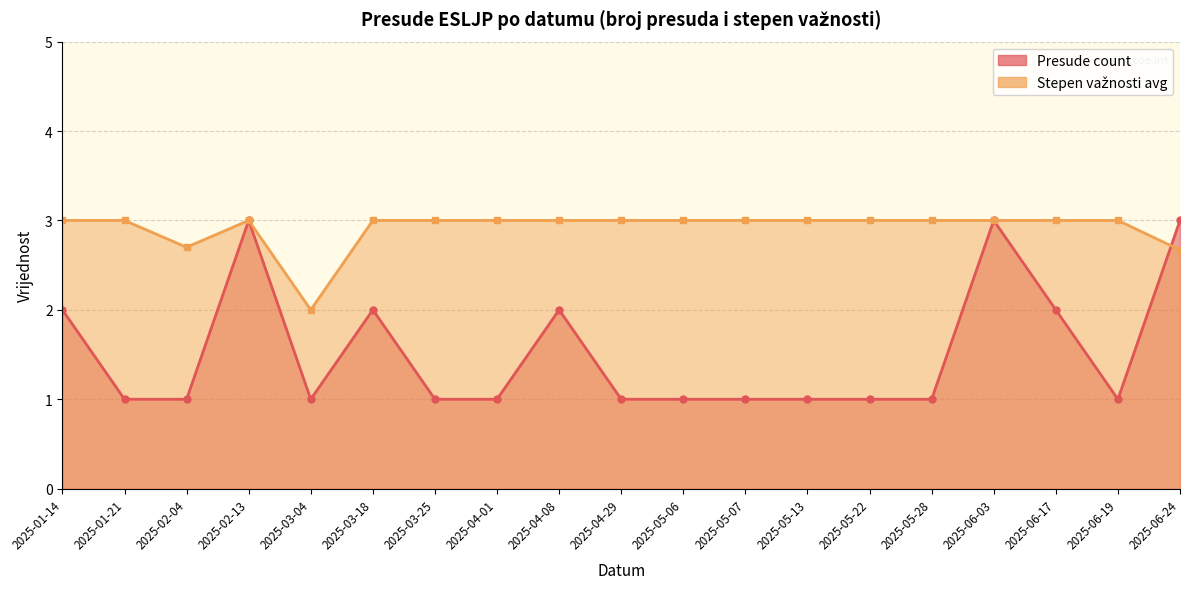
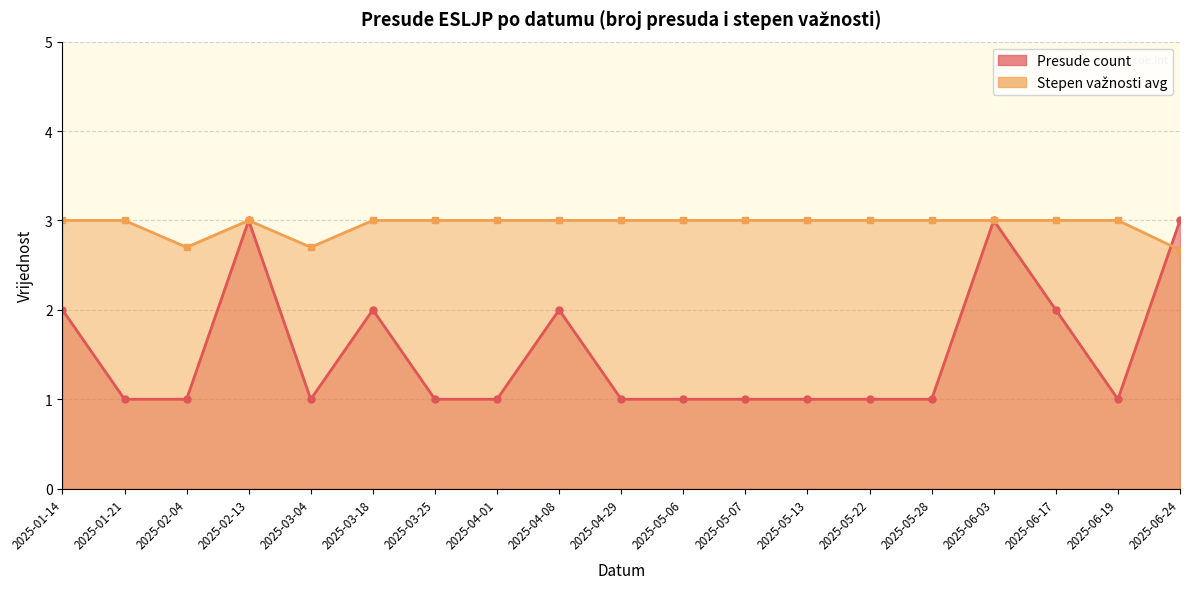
Stepen važnosti avg, 2025-03-04: 2.0 -> 2.7
